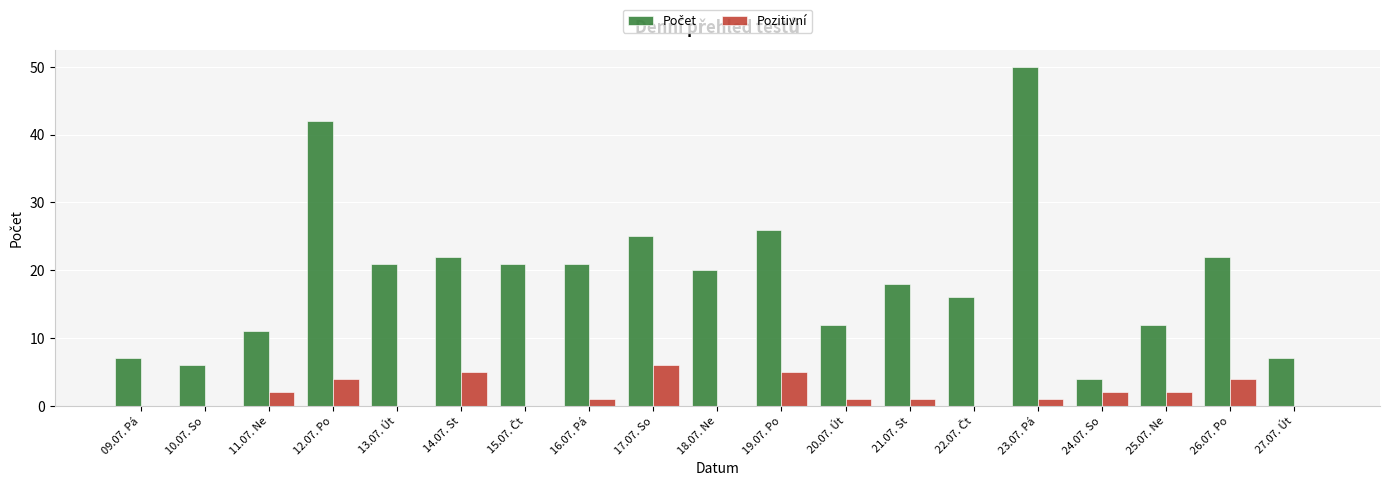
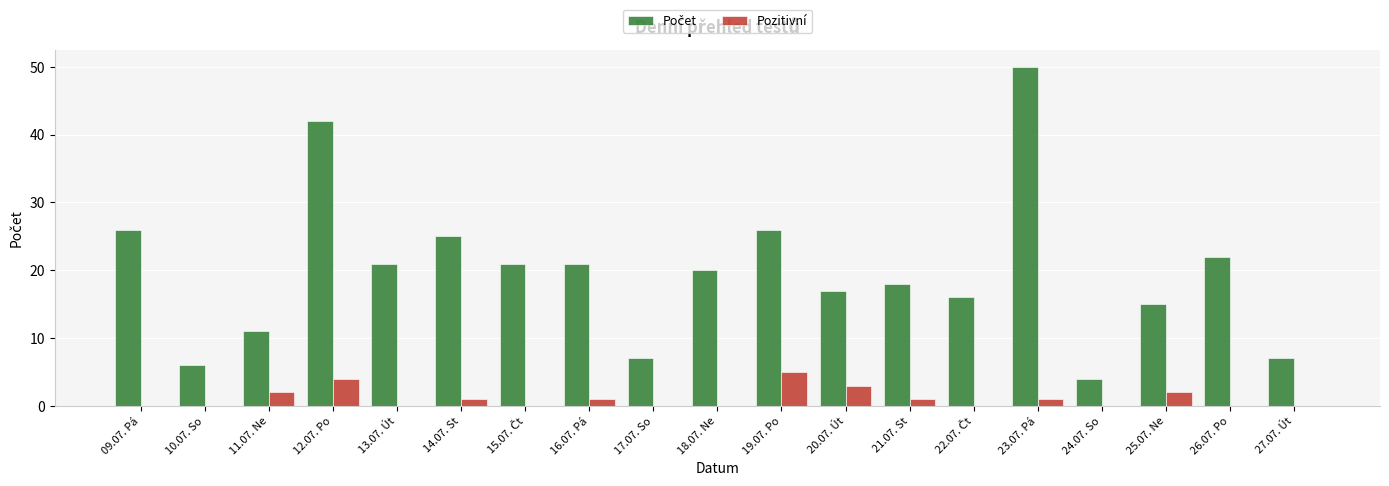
Počet, 09.07. Pá: 7 -> 26
Počet, 14.07. St: 22 -> 25
Pozitivní, 14.07. St: 5 -> 1
Počet, 17.07. So: 25 -> 7
Pozitivní, 17.07. So: 6 -> 0
Počet, 20.07. Út: 12 -> 17
Pozitivní, 20.07. Út: 1 -> 3
Pozitivní, 24.07. So: 2 -> 0
Počet, 25.07. Ne: 12 -> 15
Pozitivní, 26.07. Po: 4 -> 0
